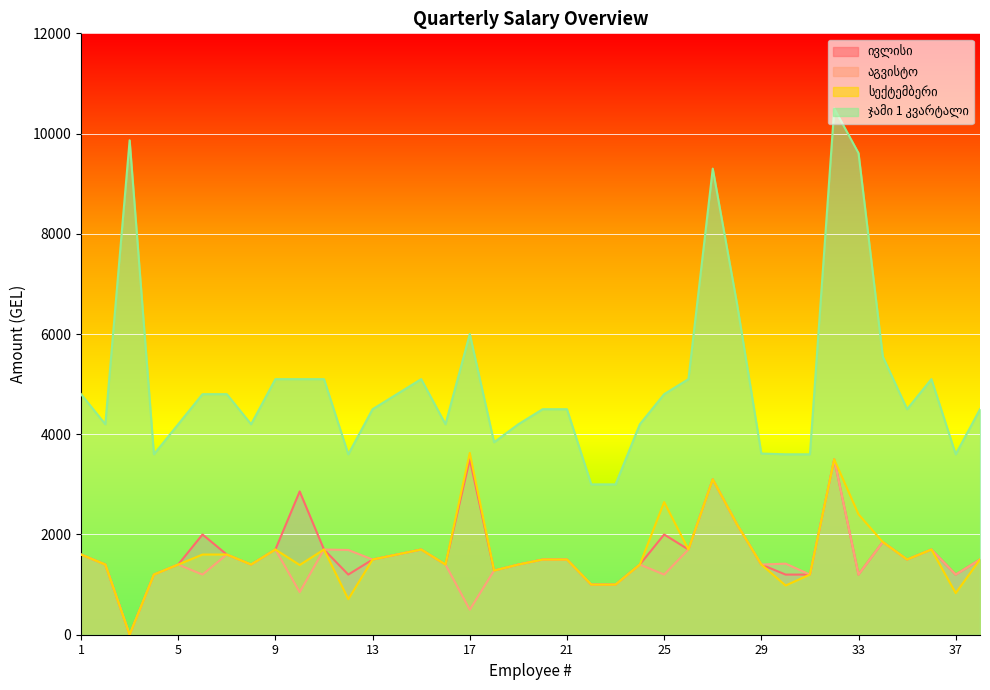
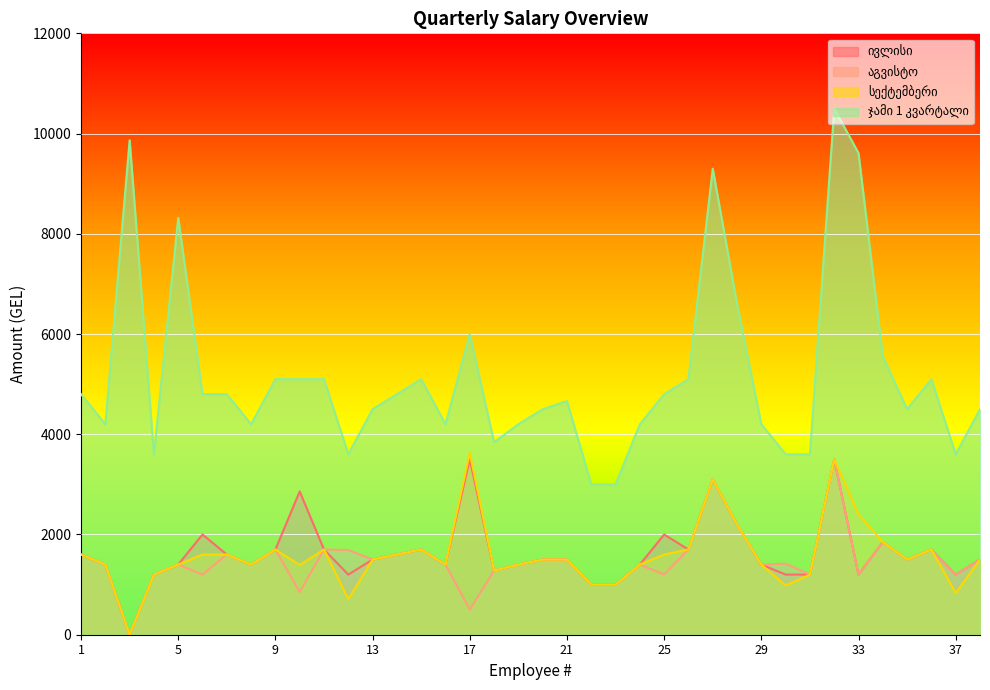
ჯამი 1 კვარტალი, 5: 4200 -> 8300
ჯამი 1 კვარტალი, 21: 4500 -> 4700
სექტემბერი, 25: 2600 -> 1600
ჯამი 1 კვარტალი, 29: 3600 -> 4200
